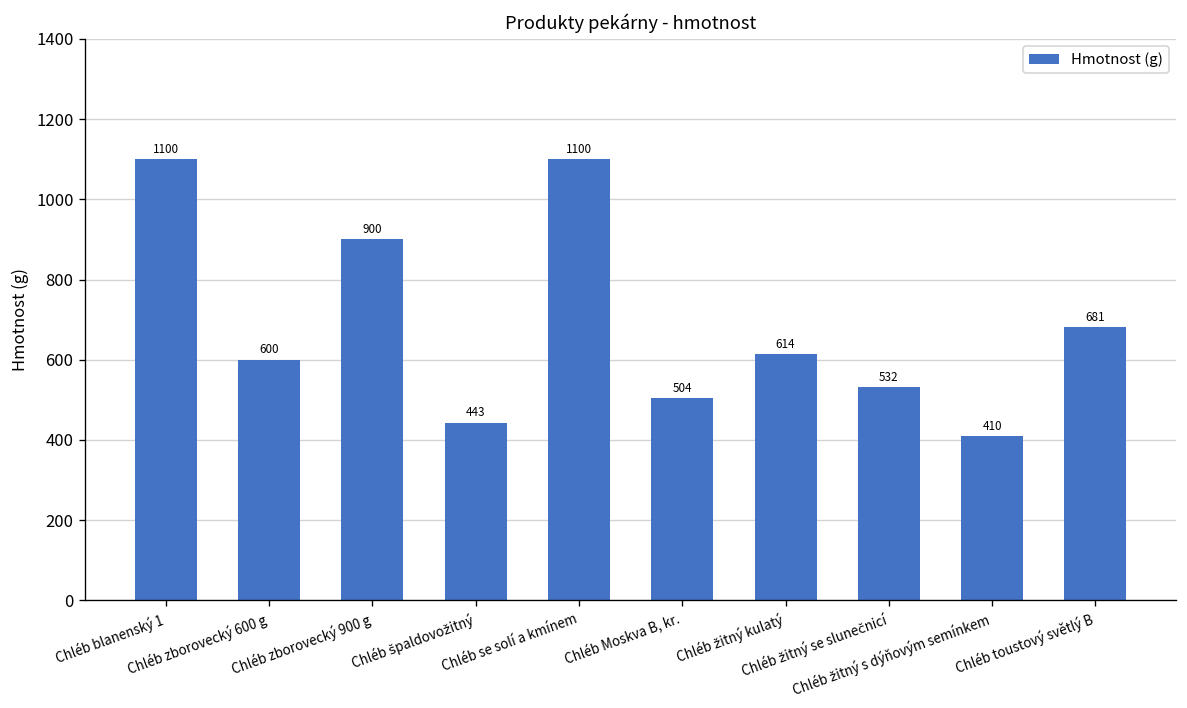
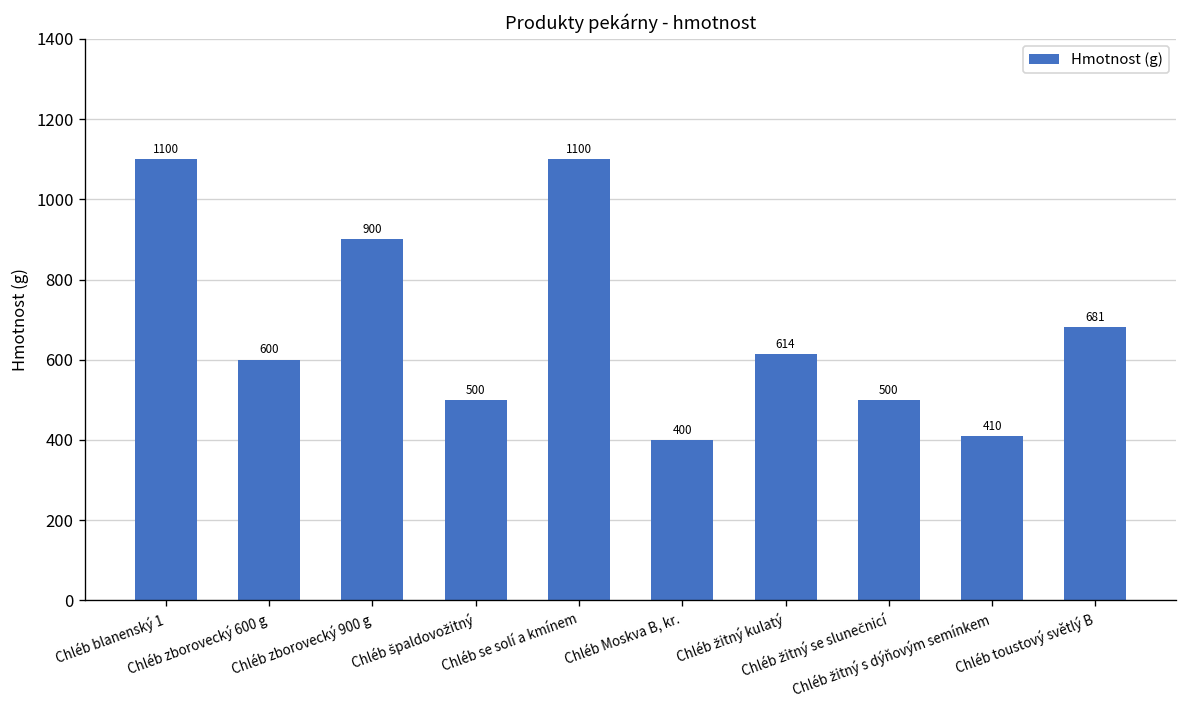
Chléb špaldovožitný: 443 -> 500
Chléb Moskva B, kr.: 504 -> 400
Chléb žitný se slunečnicí: 532 -> 500
